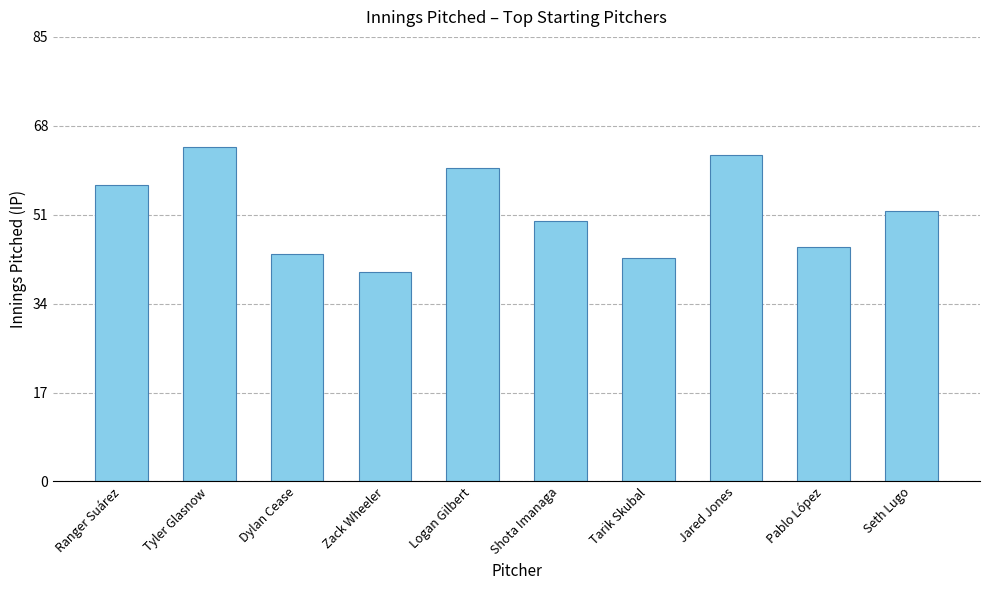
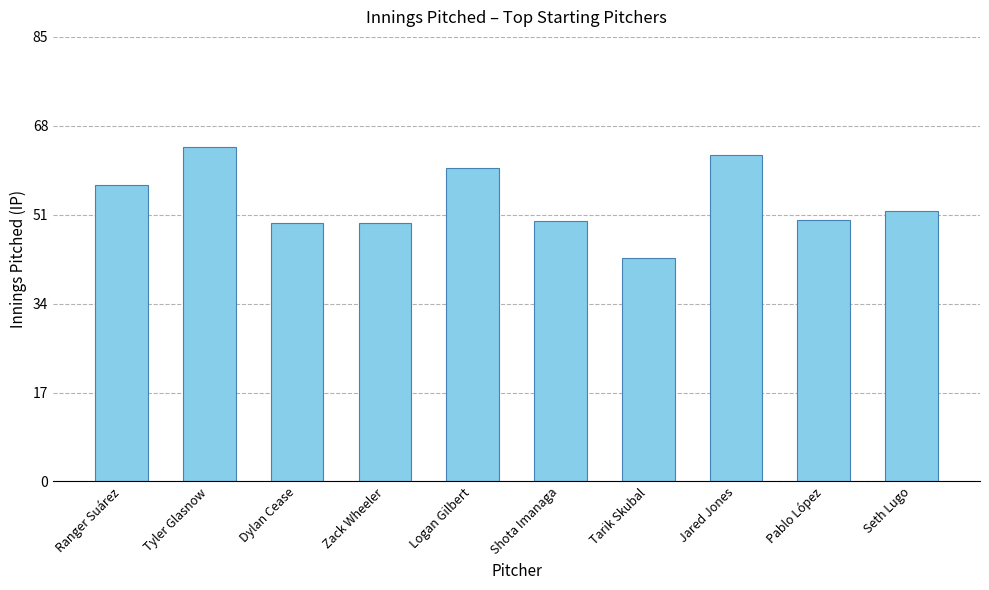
Dylan Cease: 44 -> 49
Zack Wheeler: 40 -> 49
Pablo López: 45 -> 50
